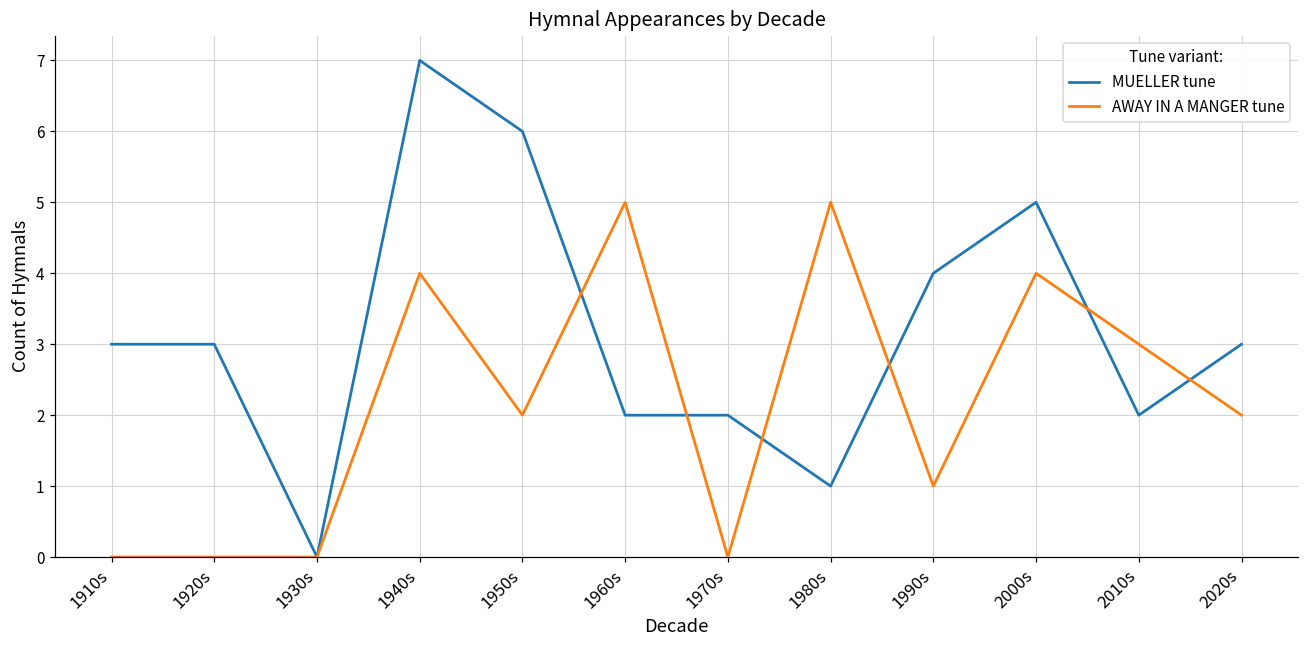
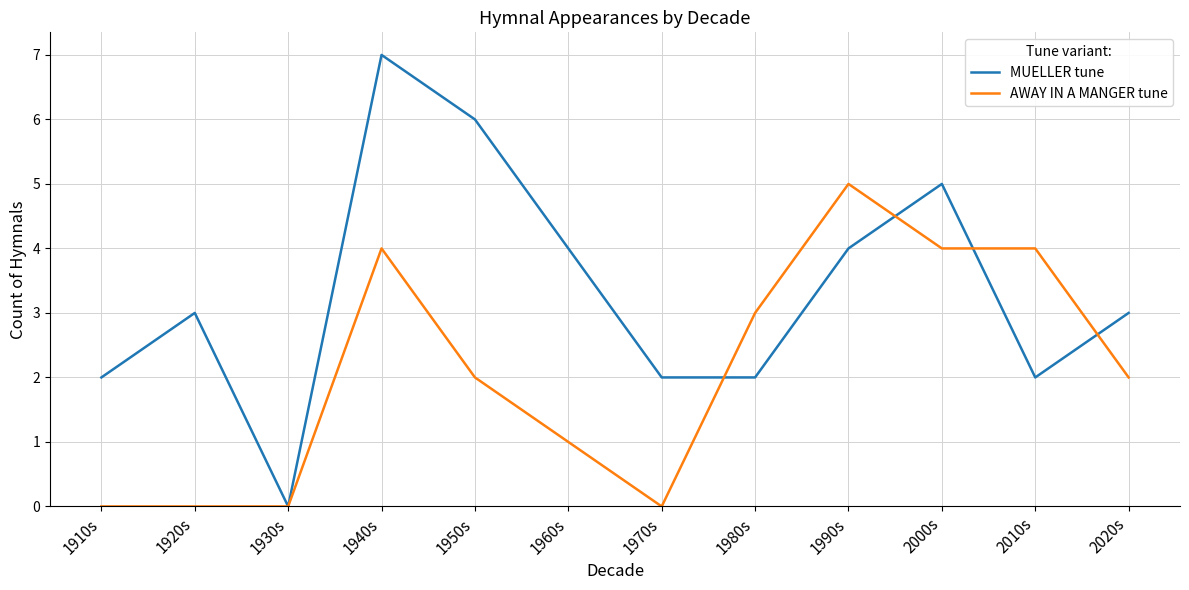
MUELLER tune, 1910s: 3 -> 2
MUELLER tune, 1960s: 2 -> 4
AWAY IN A MANGER tune, 1960s: 5 -> 1
MUELLER tune, 1980s: 1 -> 2
AWAY IN A MANGER tune, 1980s: 5 -> 3
AWAY IN A MANGER tune, 1990s: 1 -> 5
AWAY IN A MANGER tune, 2010s: 3 -> 4
